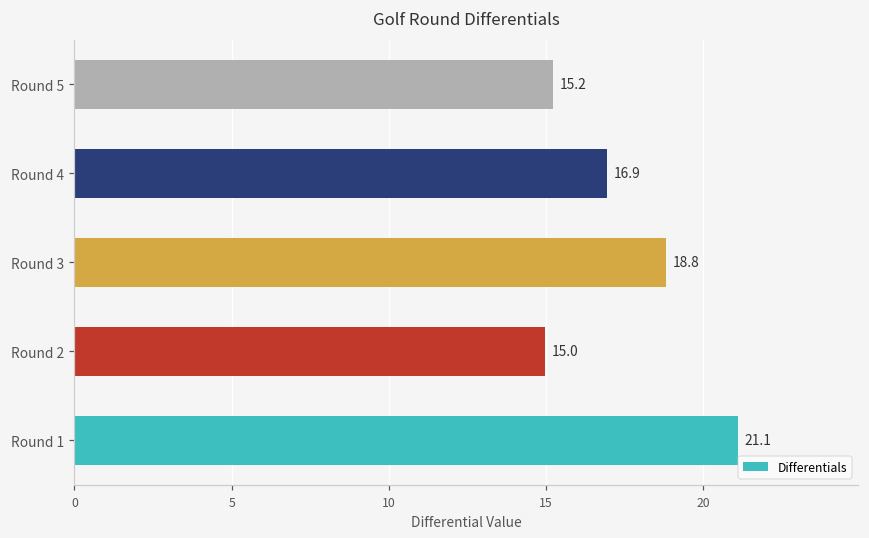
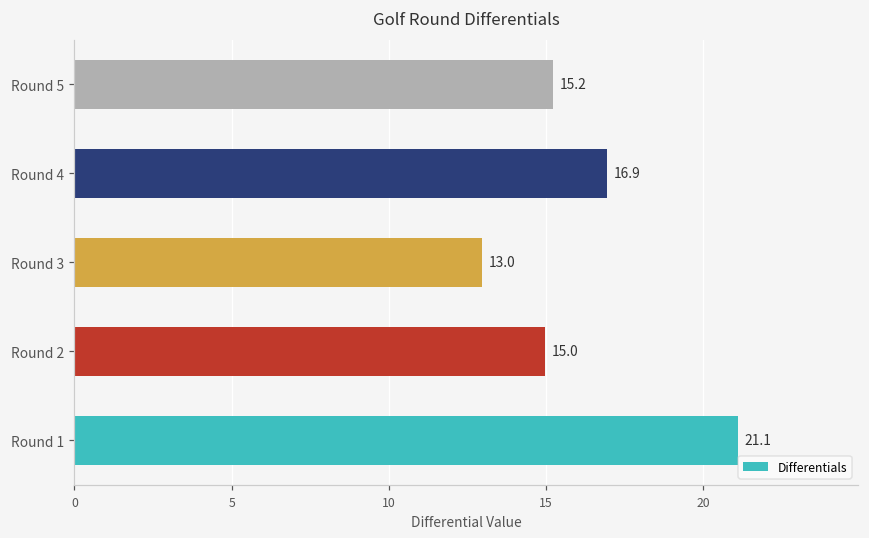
Round 3: 18.8 -> 13.0
